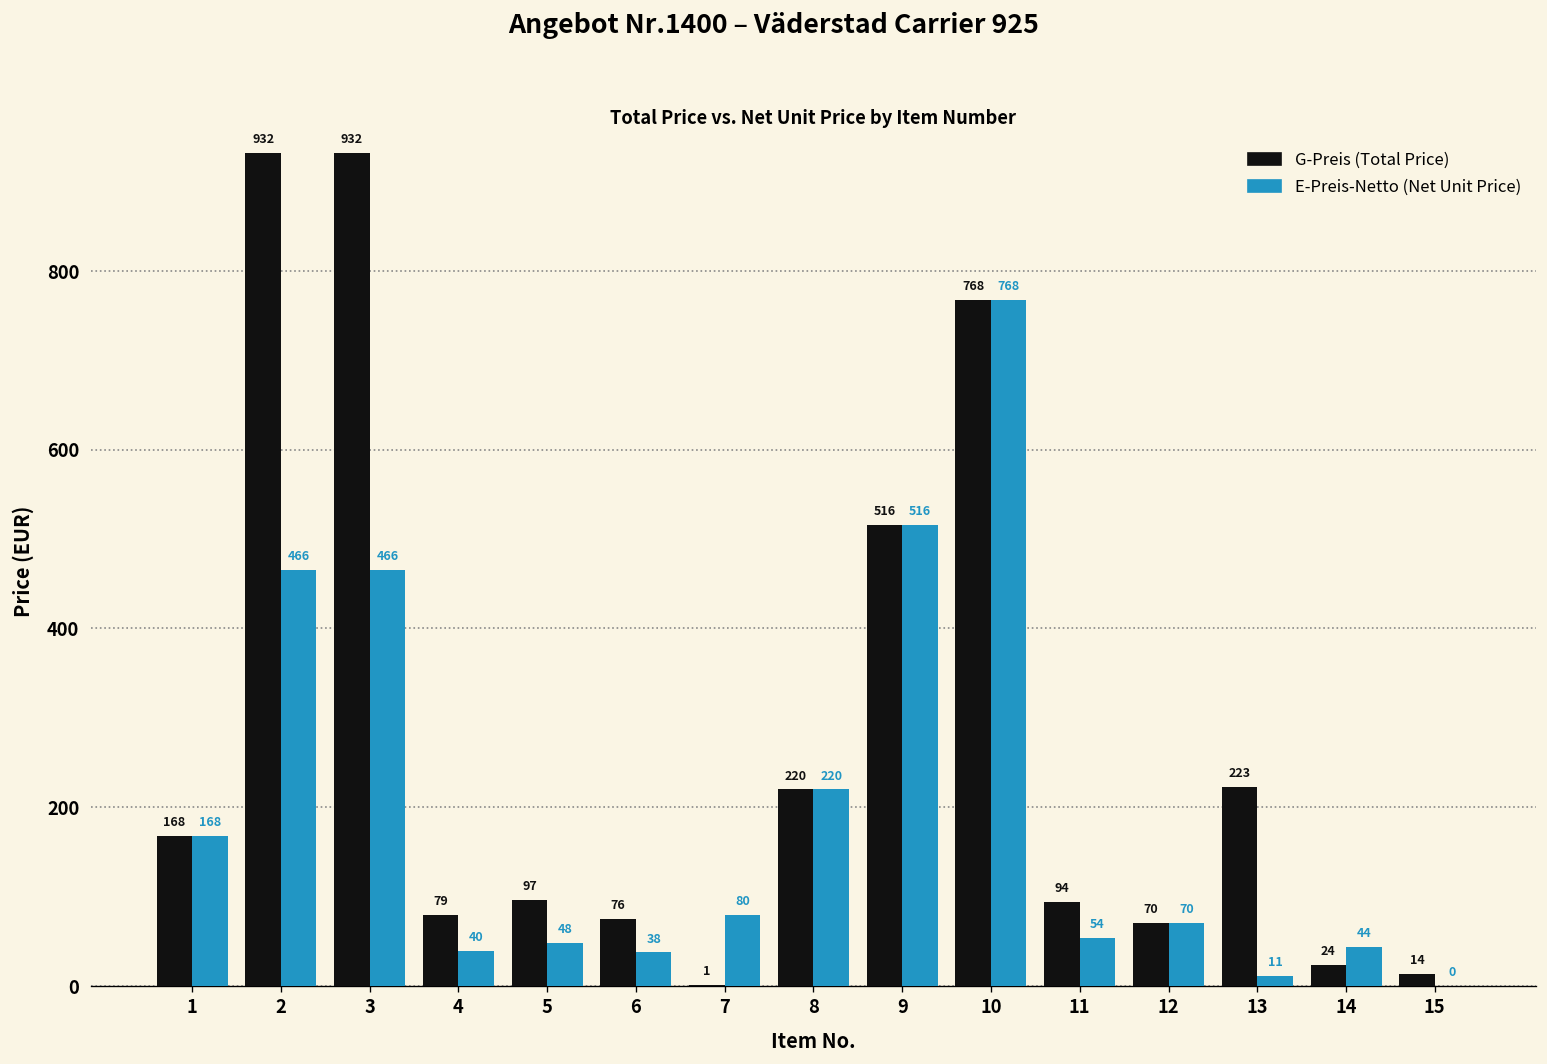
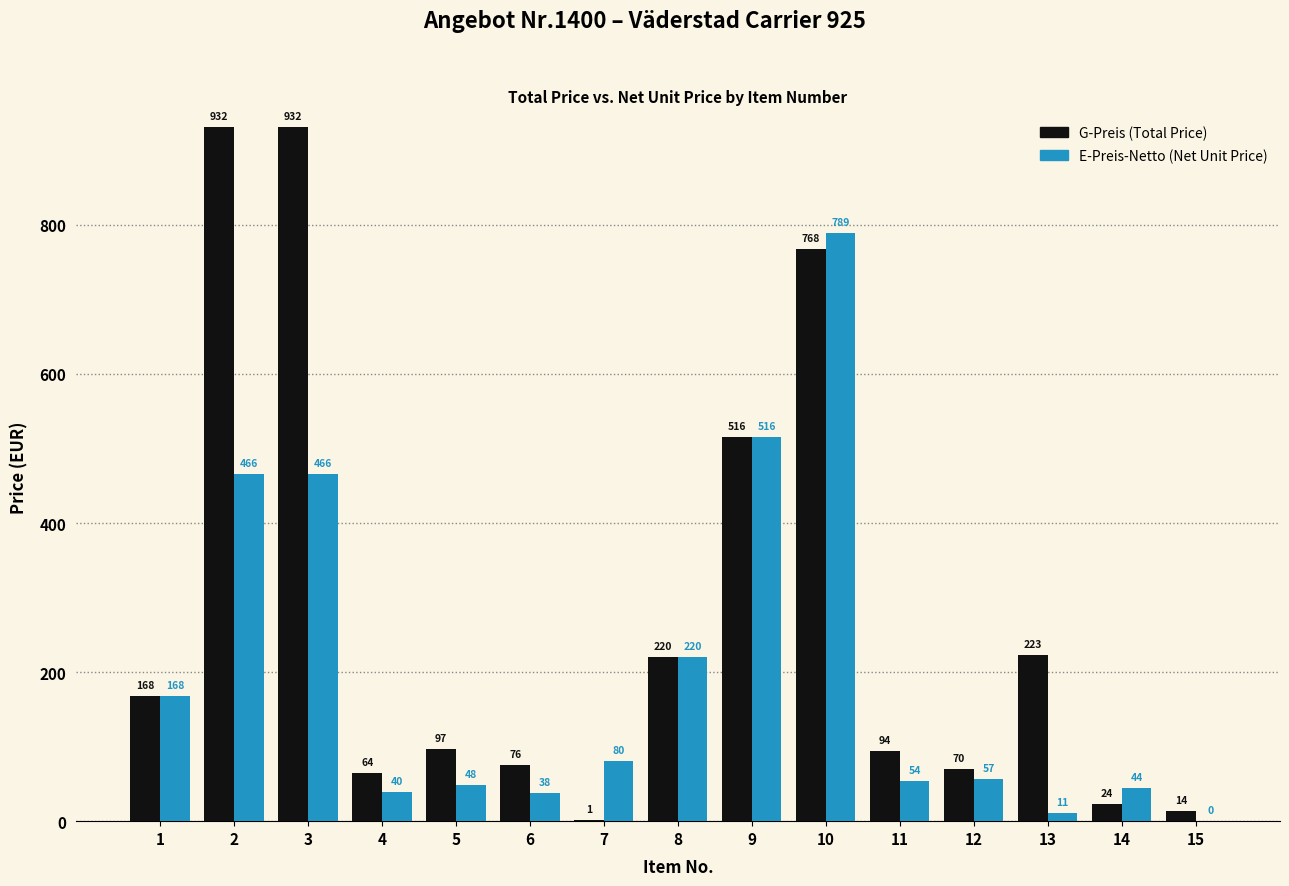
G-Preis (Total Price), 4: 79 -> 64
E-Preis-Netto (Net Unit Price), 10: 768 -> 789
E-Preis-Netto (Net Unit Price), 12: 70 -> 57
